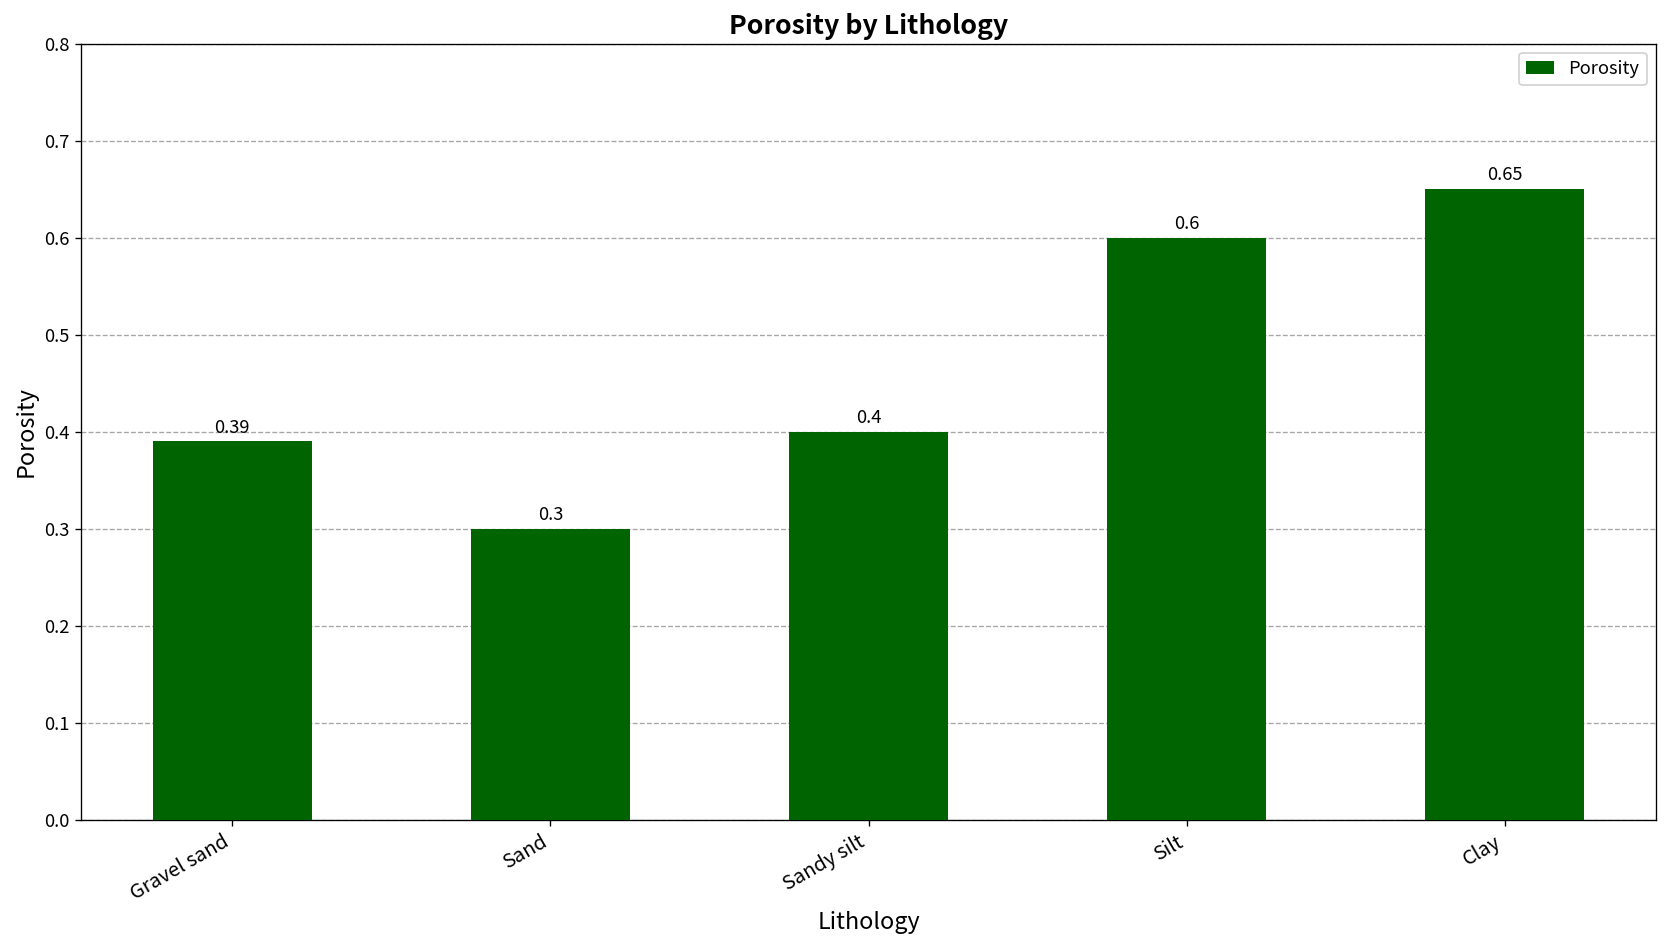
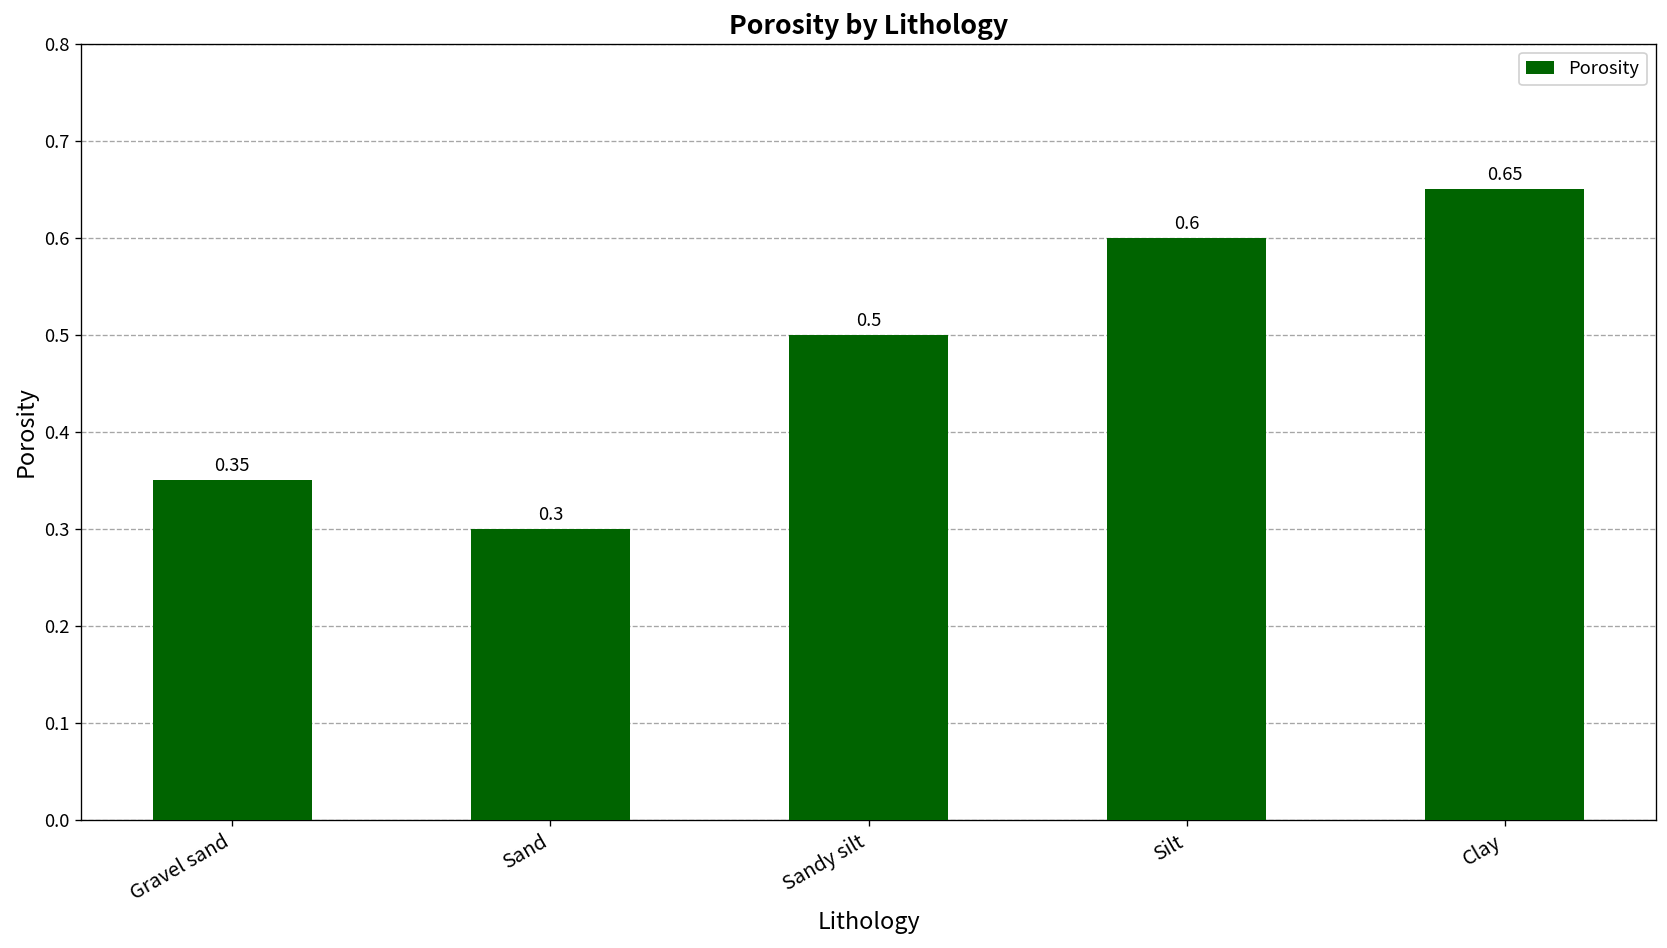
Gravel sand: 0.39 -> 0.35
Sandy silt: 0.4 -> 0.5
